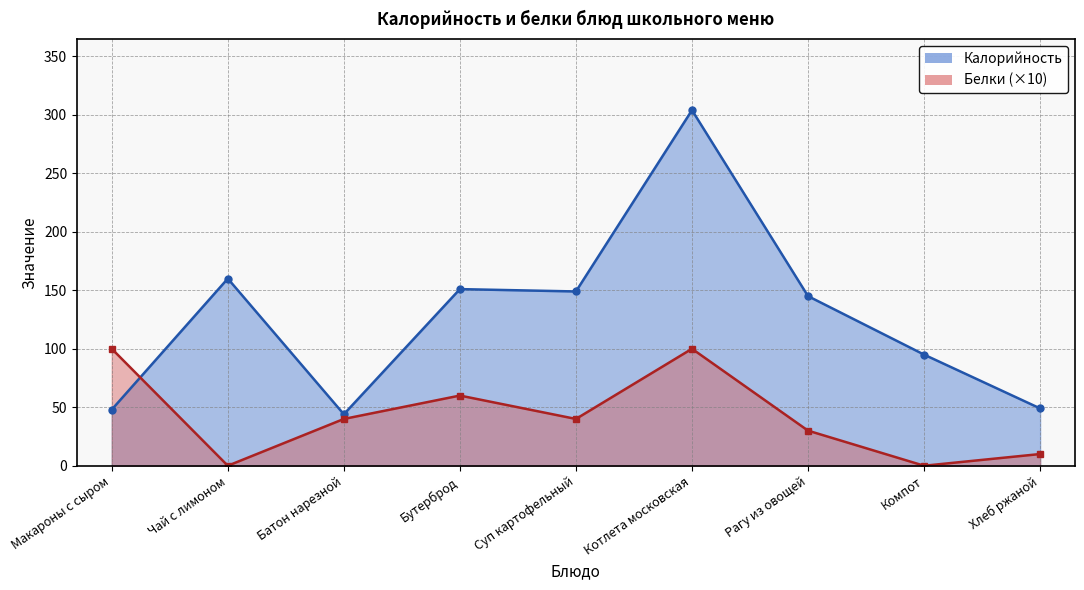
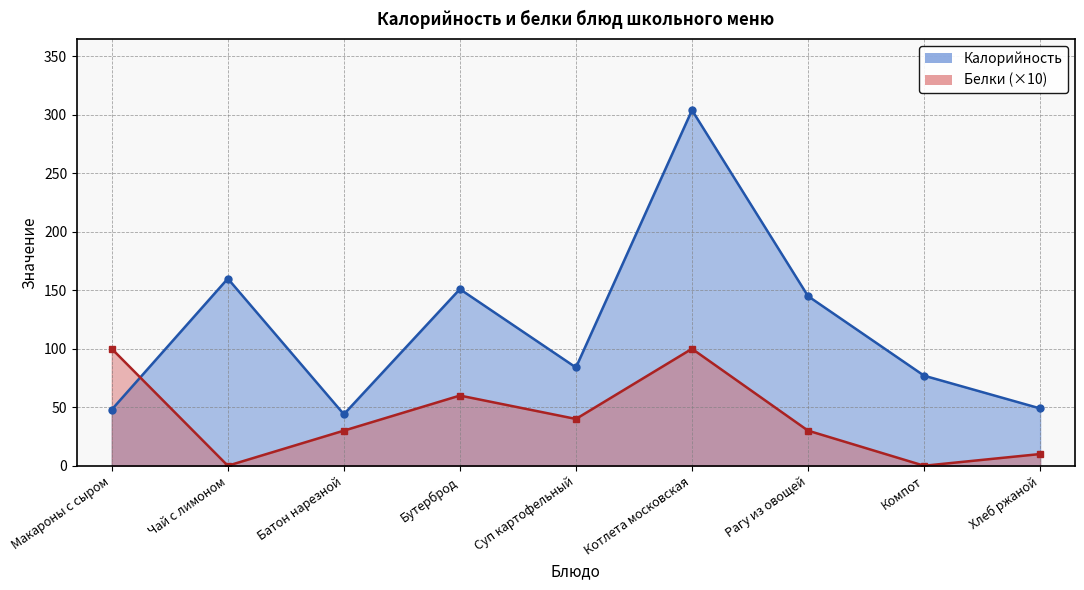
Белки (×10), Батон нарезной: 40 -> 30
Калорийность, Суп картофельный: 149 -> 84
Калорийность, Компот: 95 -> 77
